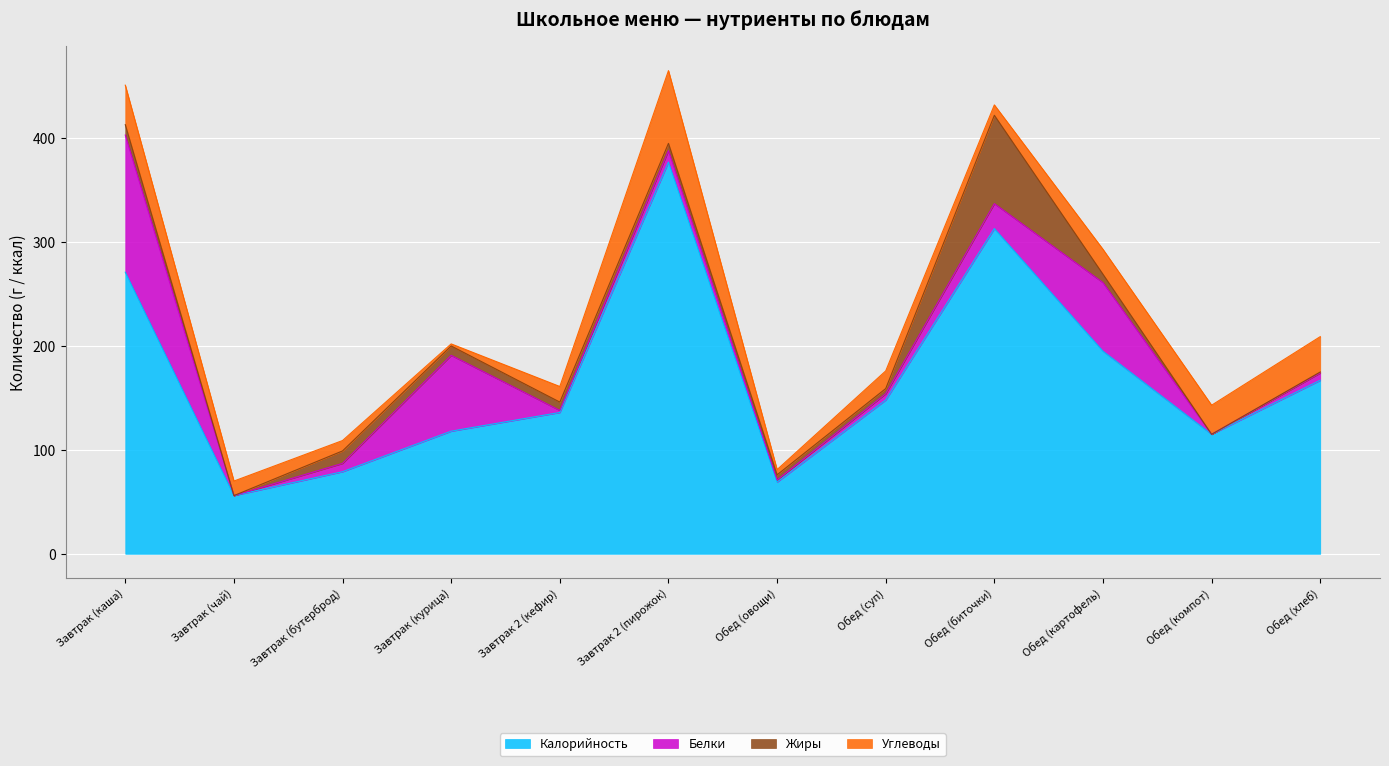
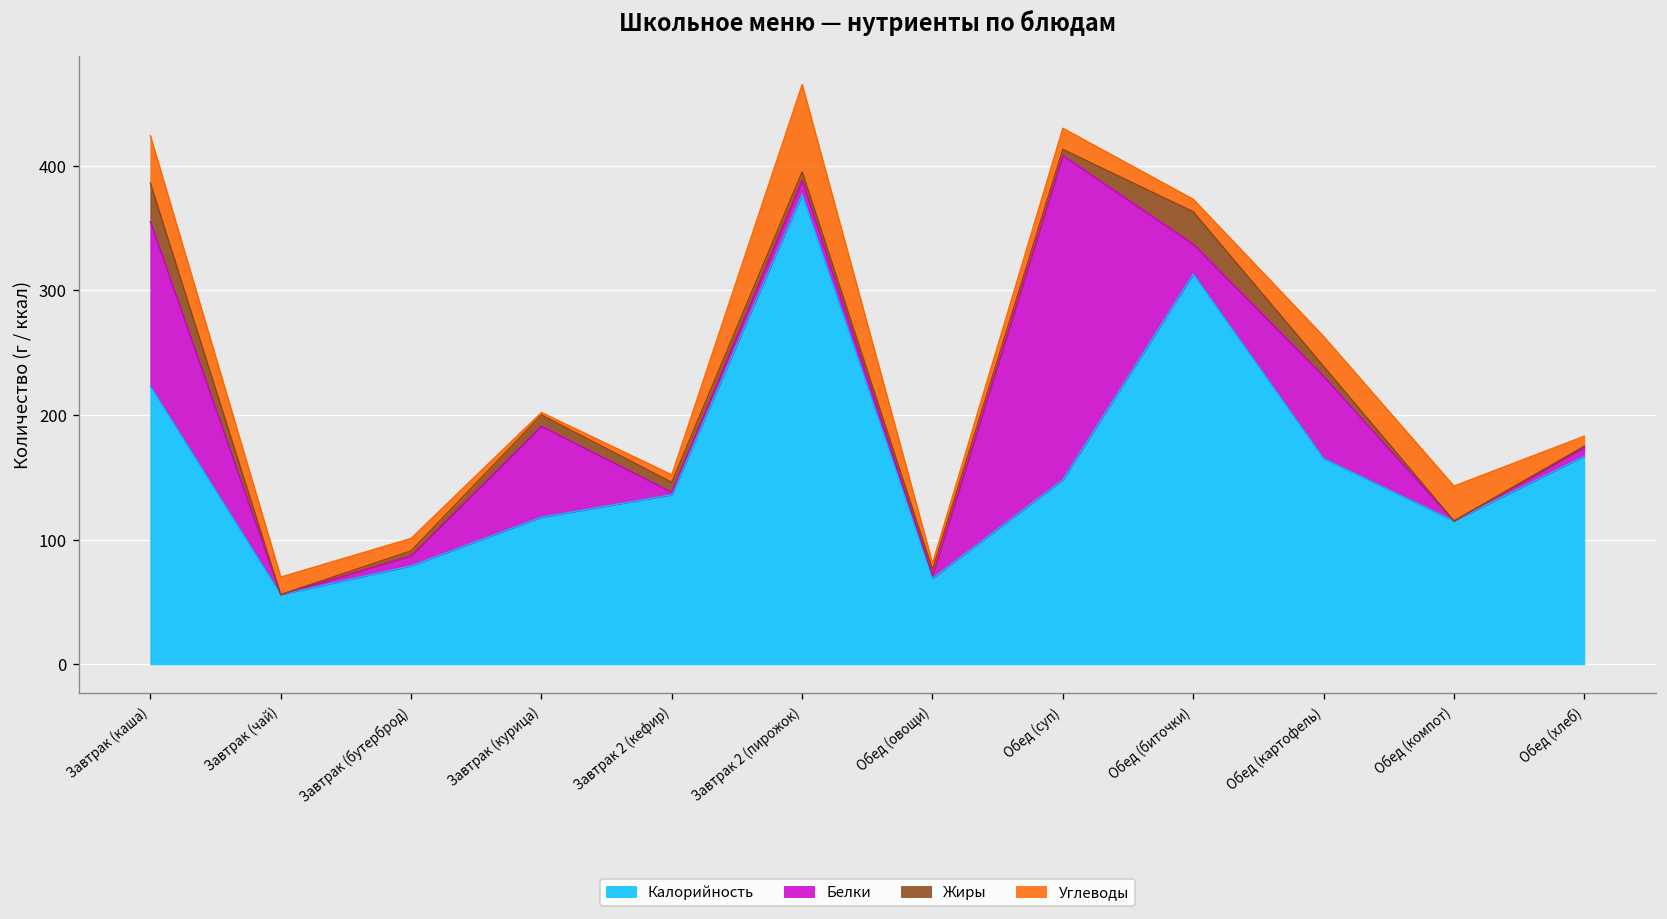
Калорийность, Завтрак (каша): 271 -> 223
Жиры, Завтрак (каша): 10 -> 31
Жиры, Завтрак (бутерброд): 12 -> 4
Углеводы, Завтрак 2 (кефир): 15 -> 6
Белки, Обед (суп): 6 -> 260
Жиры, Обед (биточки): 85 -> 26
Калорийность, Обед (картофель): 195 -> 165
Углеводы, Обед (хлеб): 34 -> 8
